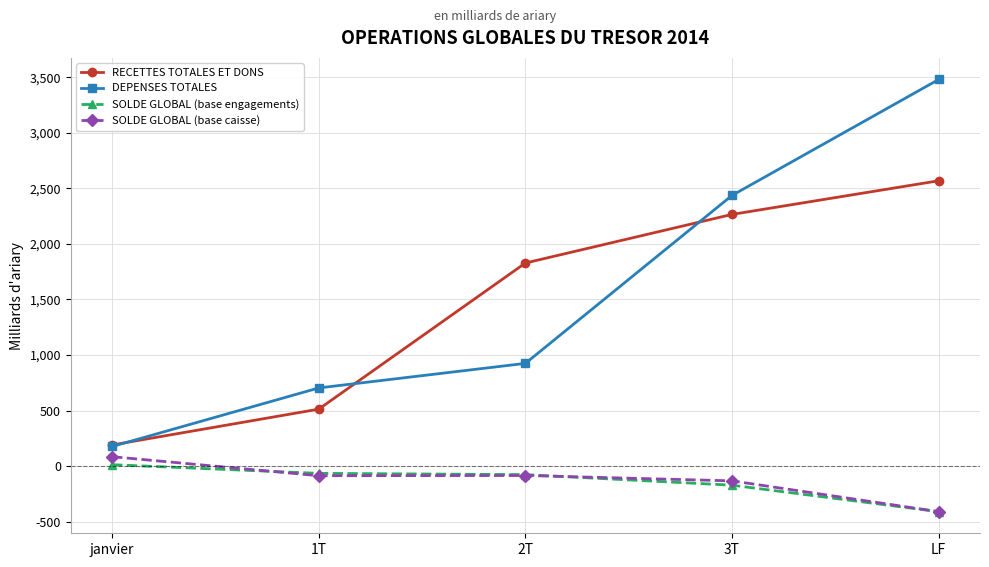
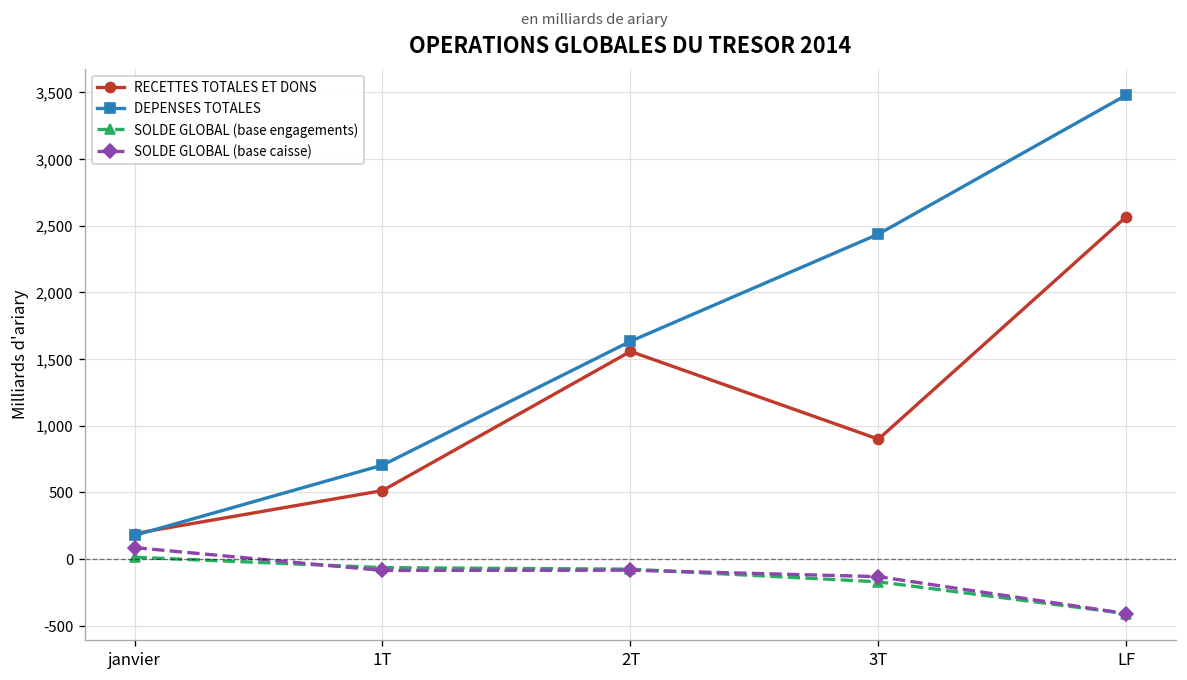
RECETTES TOTALES ET DONS, 2T: 1,830 -> 1,560
DEPENSES TOTALES, 2T: 930 -> 1,630
RECETTES TOTALES ET DONS, 3T: 2,270 -> 900
